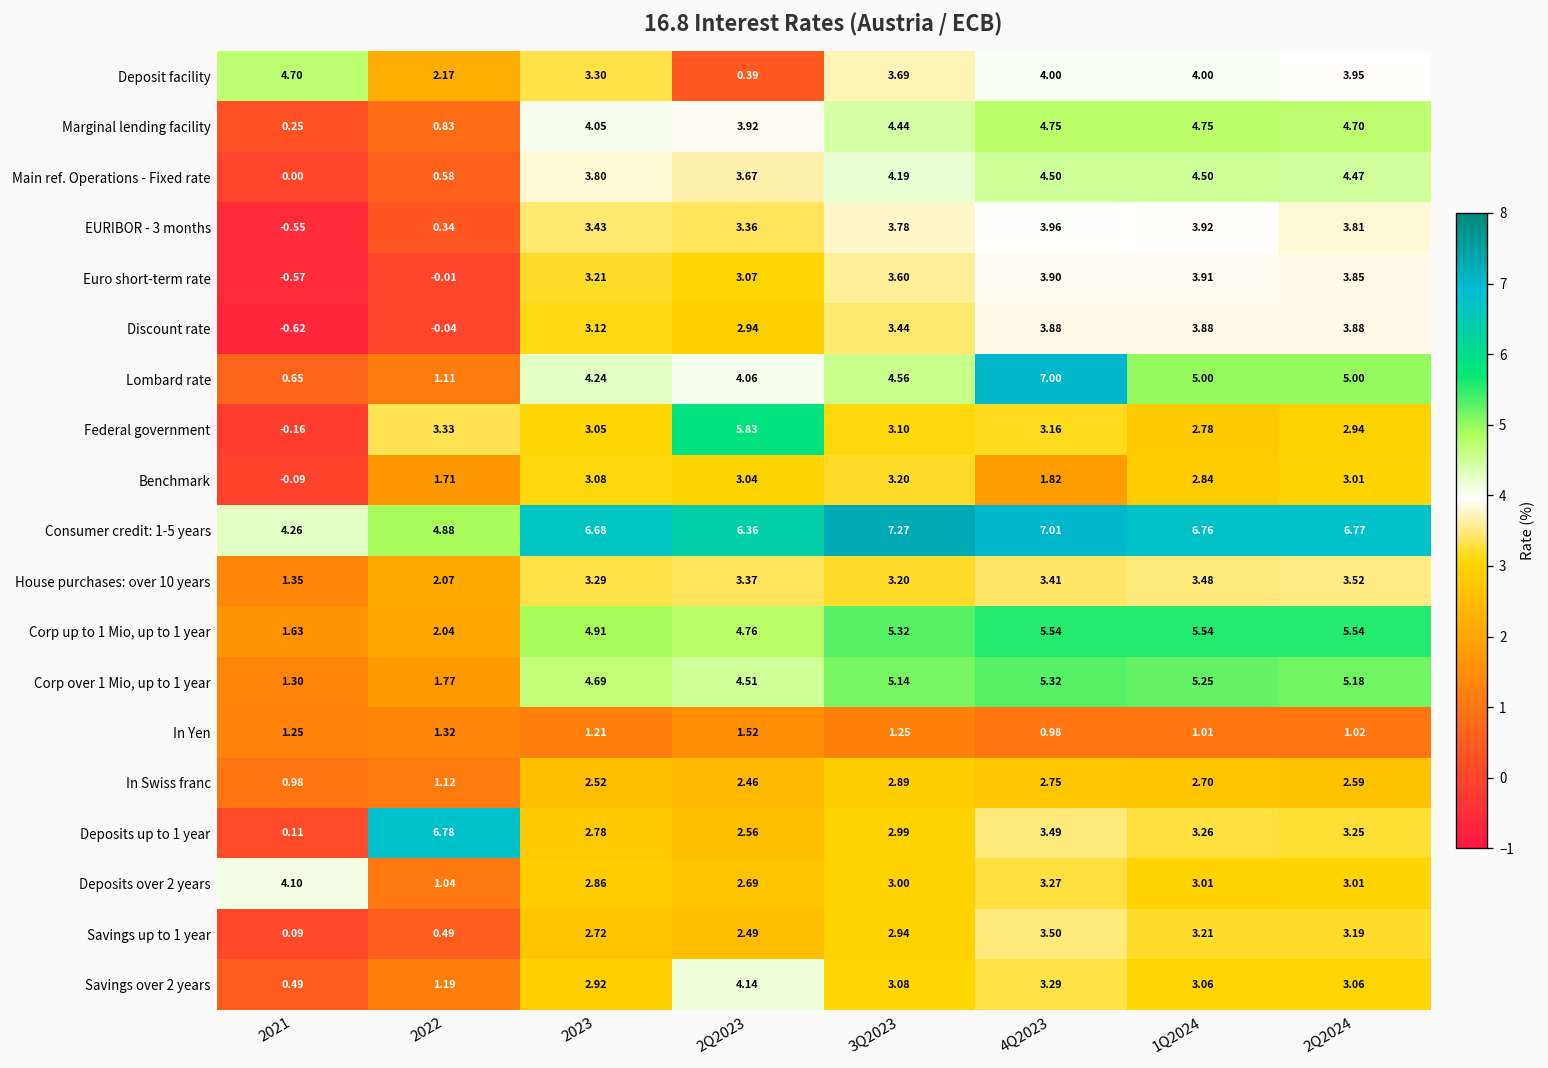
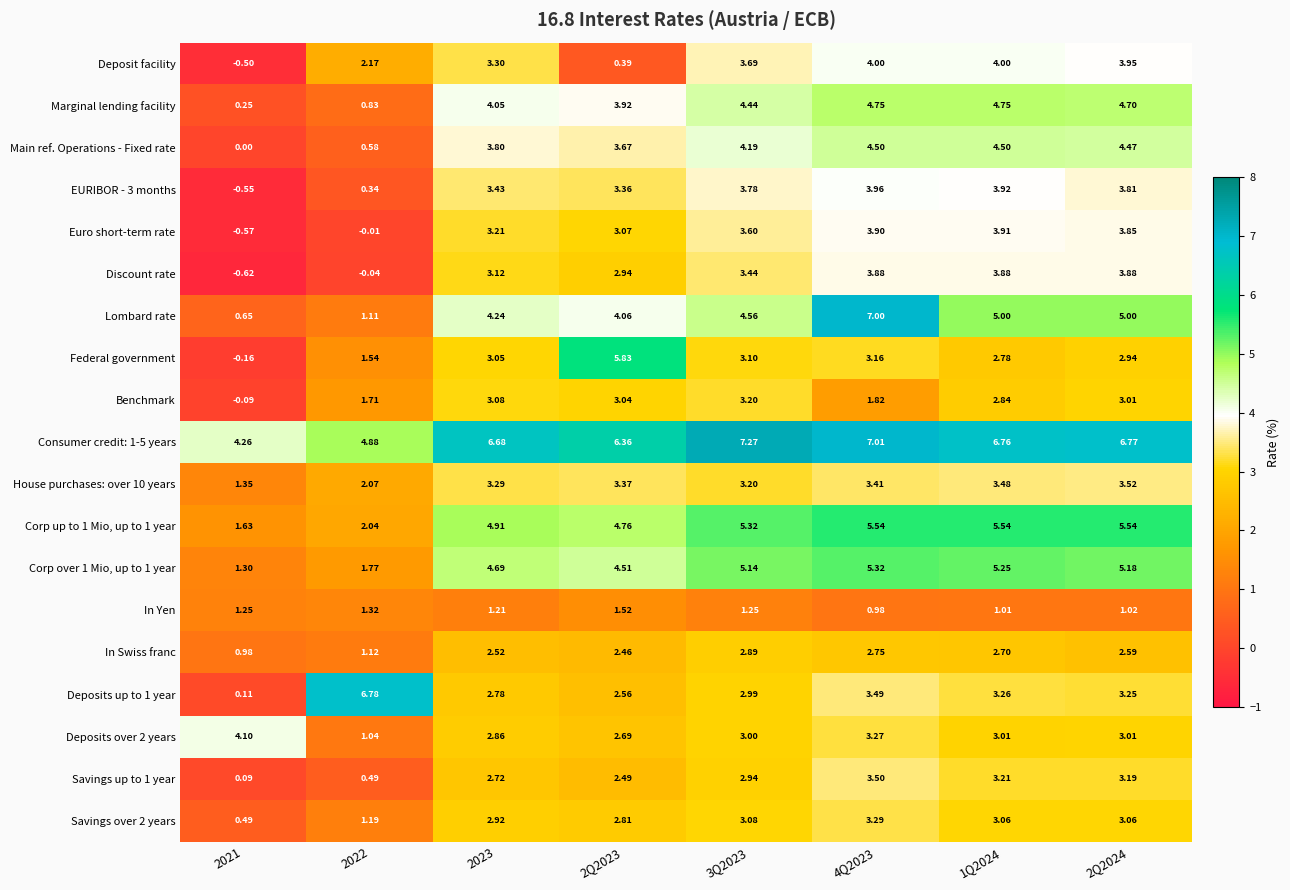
Deposit facility, 2021: 4.70 -> -0.50
Federal government, 2022: 3.33 -> 1.54
Savings over 2 years, 2Q2023: 4.14 -> 2.81
